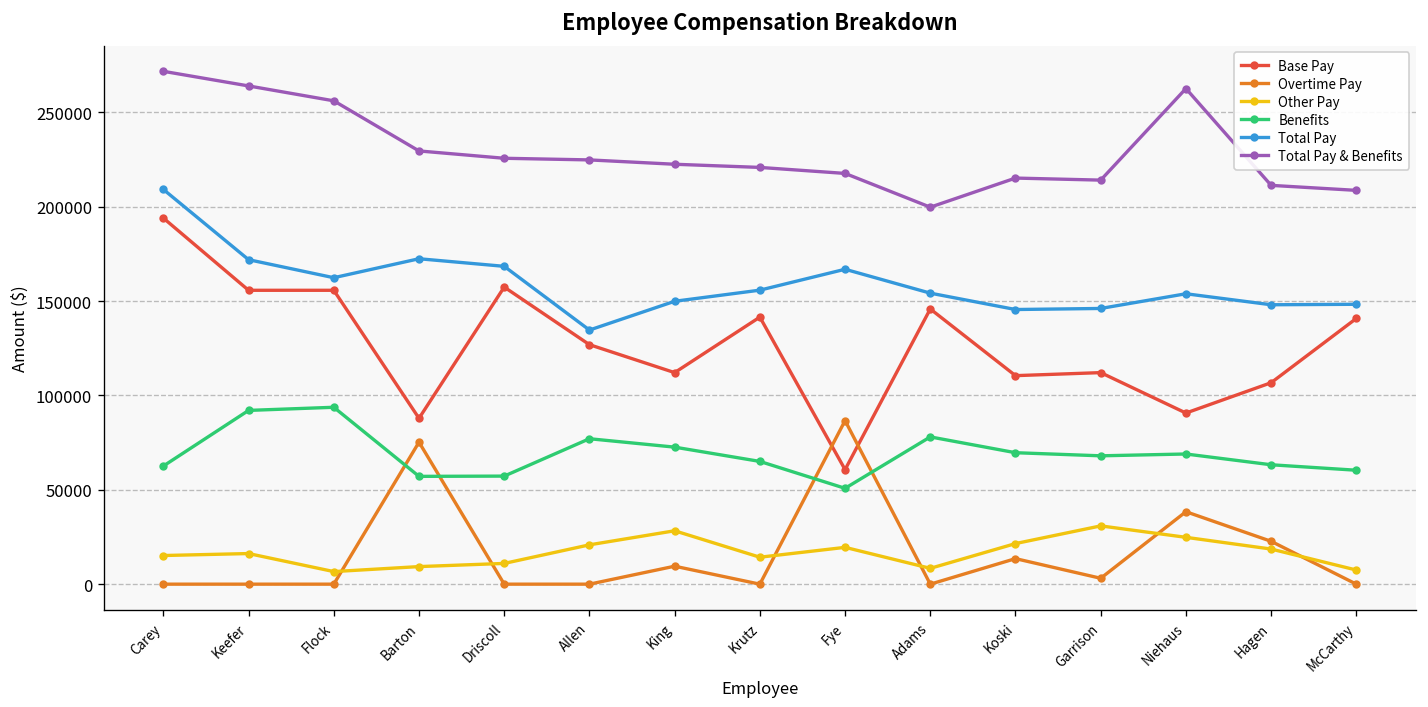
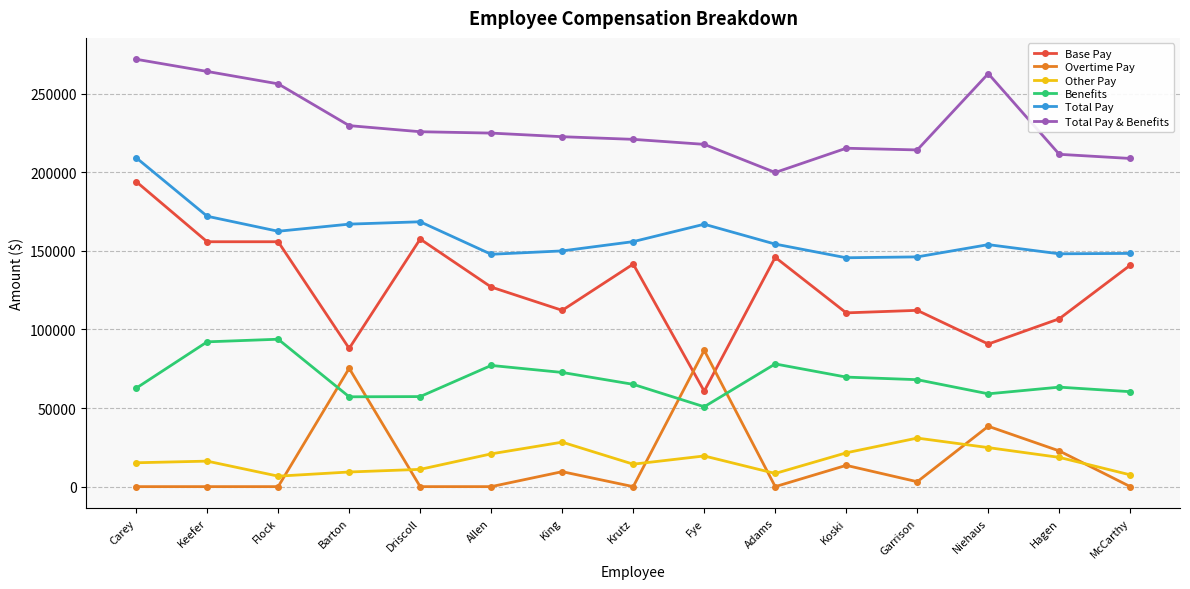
Total Pay, Barton: 172000 -> 167000
Total Pay, Allen: 135000 -> 148000
Benefits, Niehaus: 69000 -> 59000
